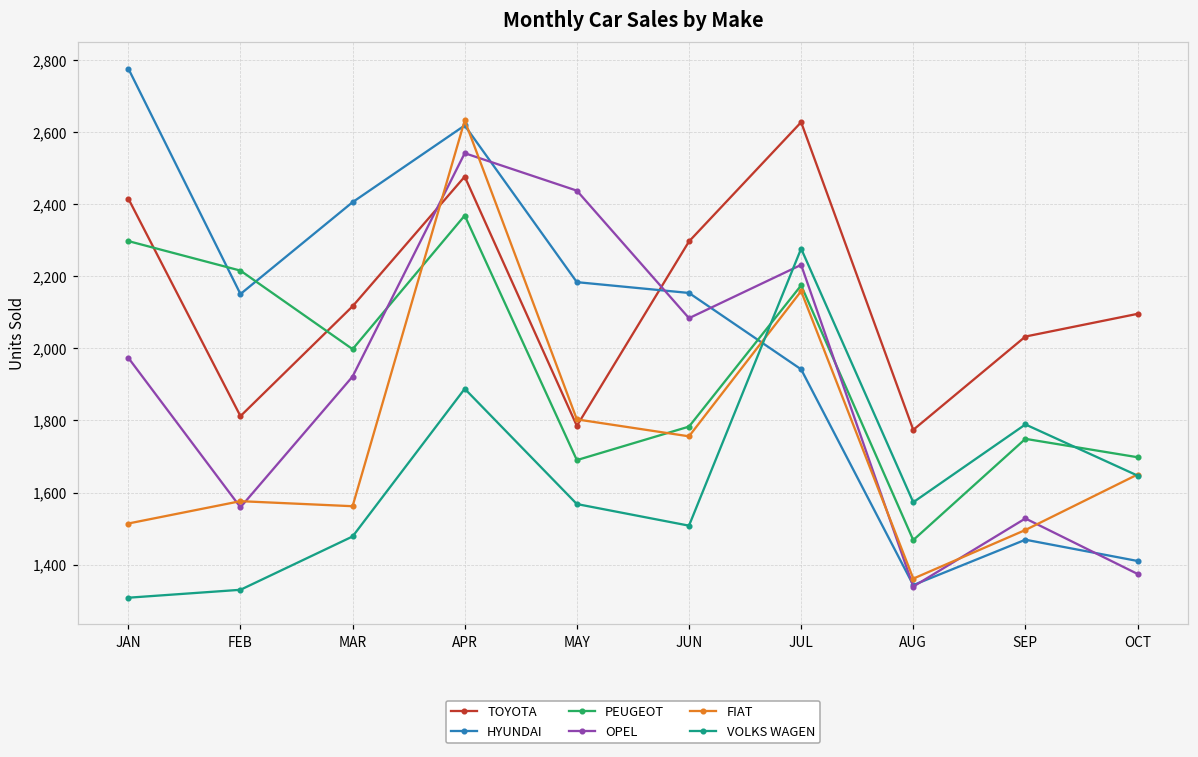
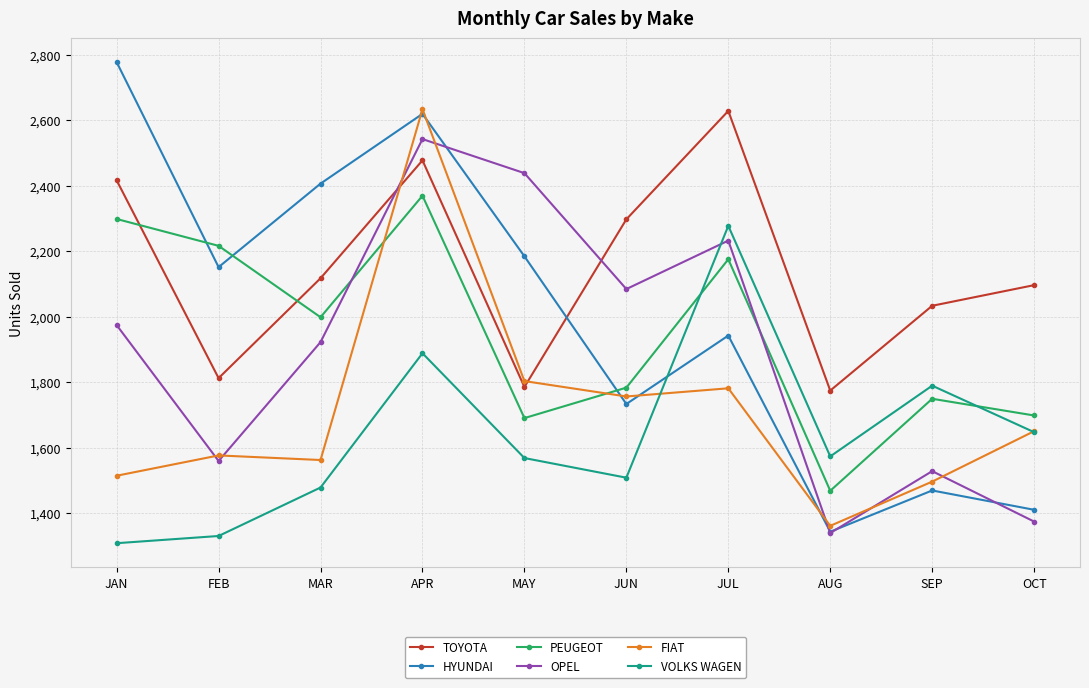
HYUNDAI, JUN: 2,150 -> 1,730
FIAT, JUL: 2,160 -> 1,780
